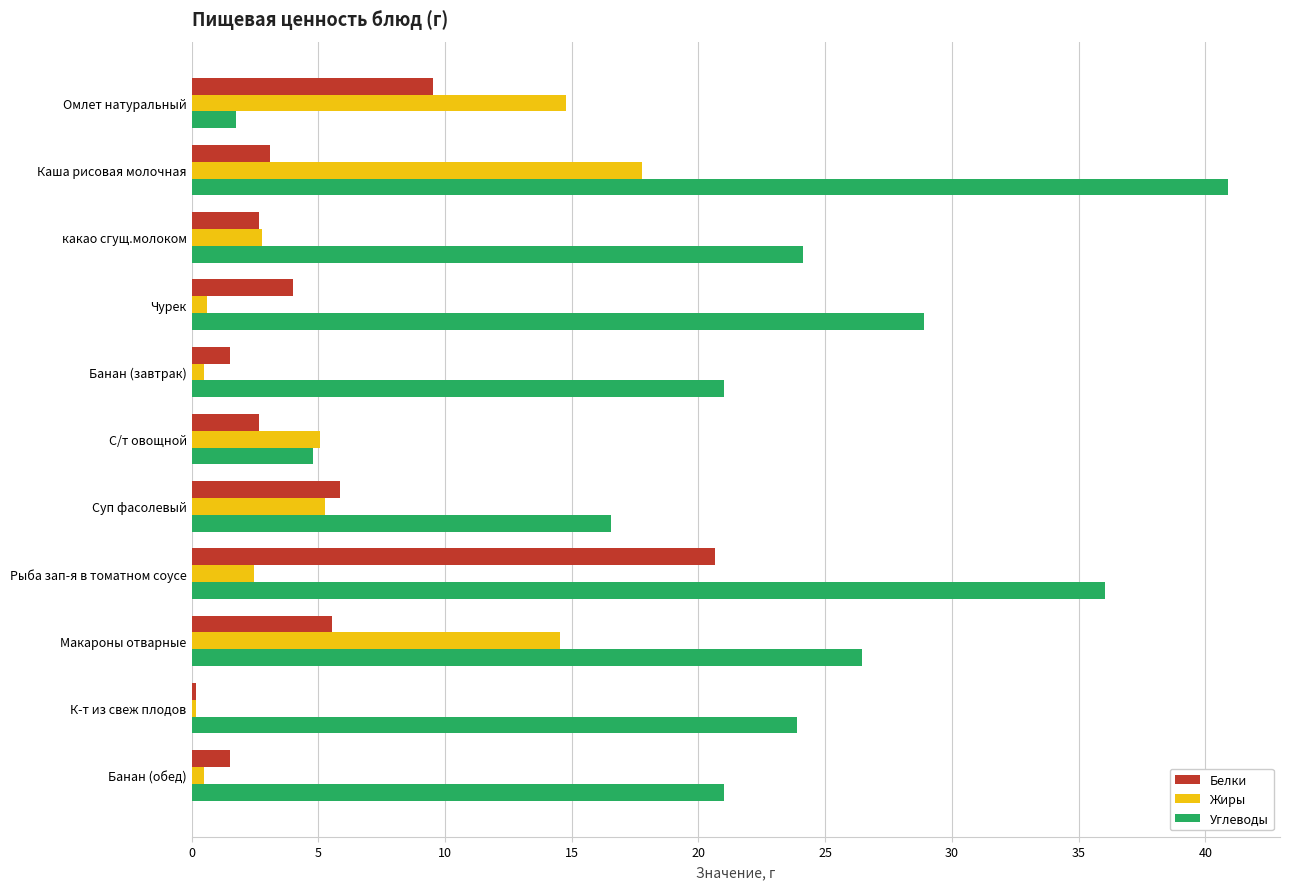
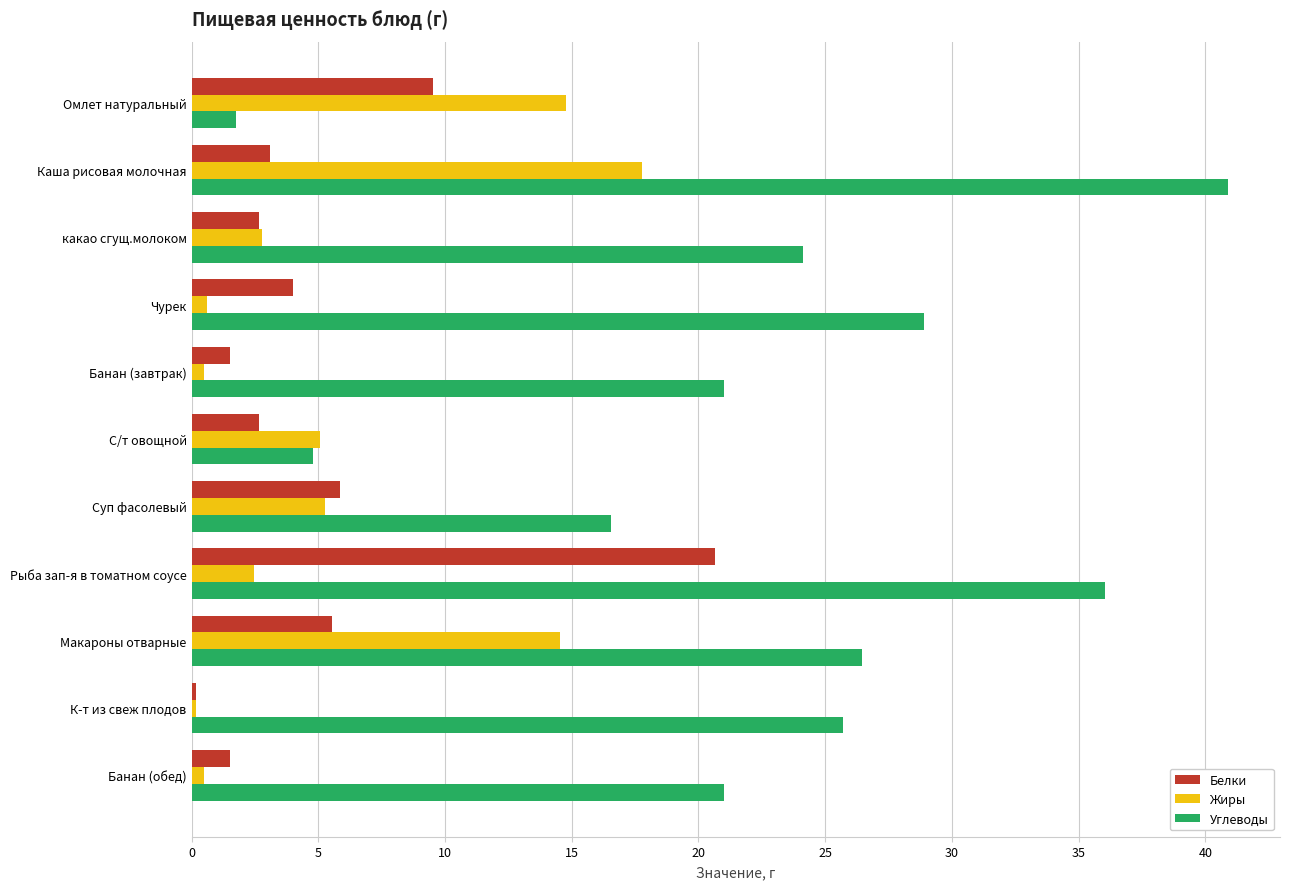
Углеводы, К-т из свеж плодов: 23.9 -> 25.7
